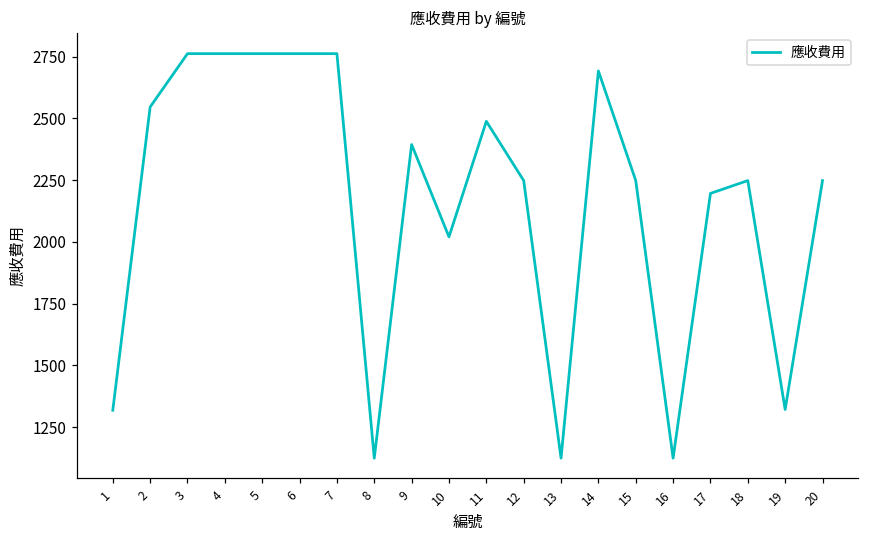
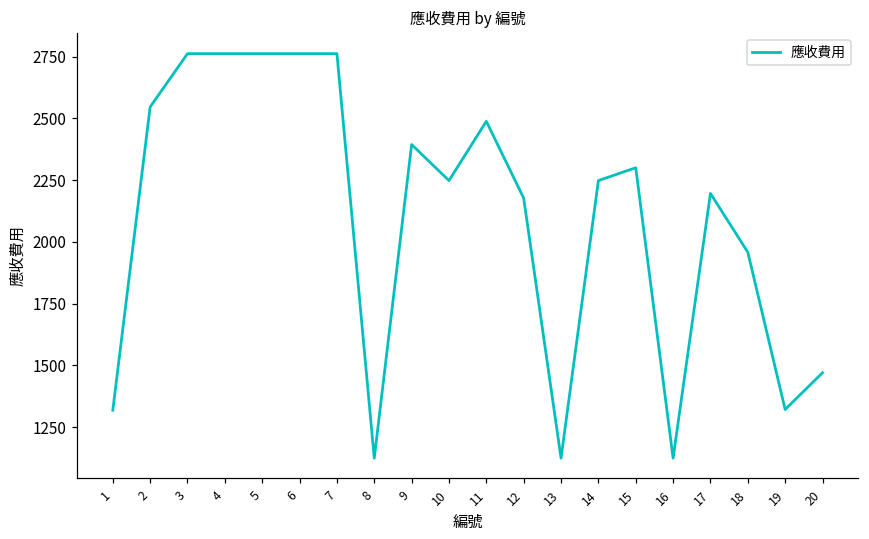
10: 2020 -> 2250
12: 2250 -> 2180
14: 2690 -> 2250
15: 2250 -> 2300
18: 2250 -> 1960
20: 2250 -> 1470
